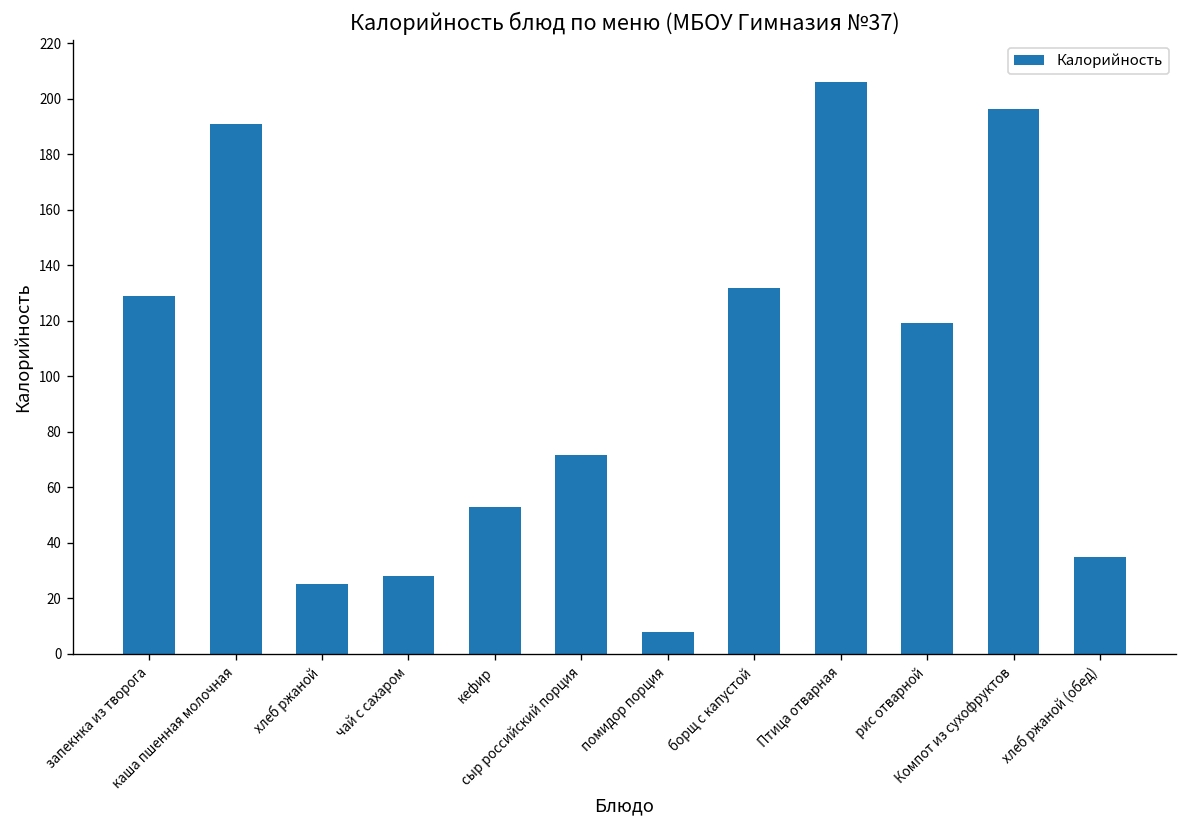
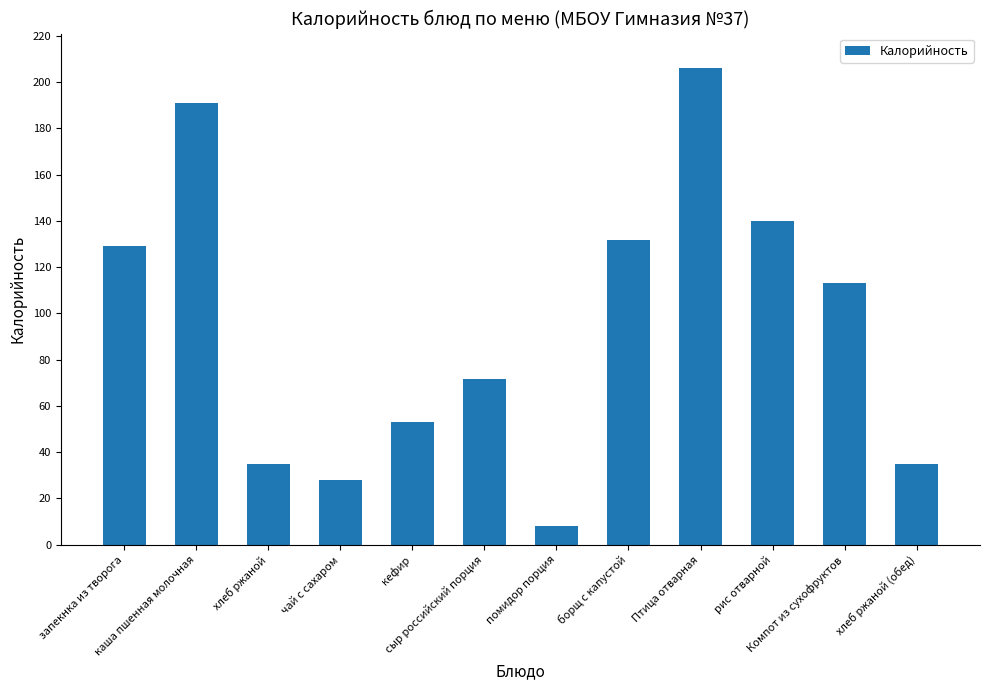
хлеб ржаной: 25 -> 35
рис отварной: 119 -> 140
Компот из сухофруктов: 196 -> 113
